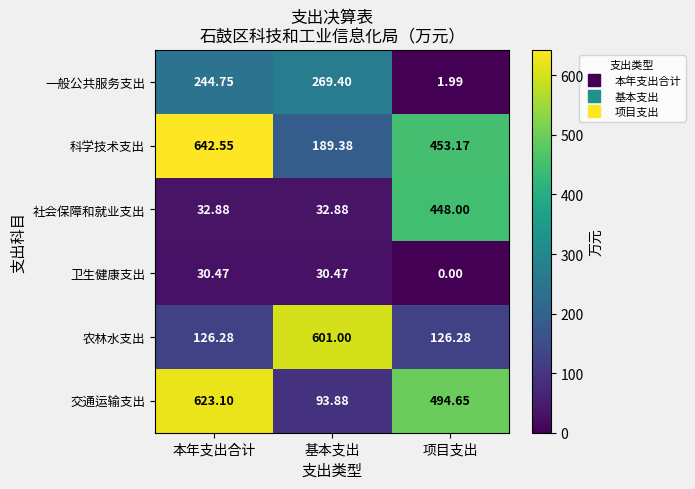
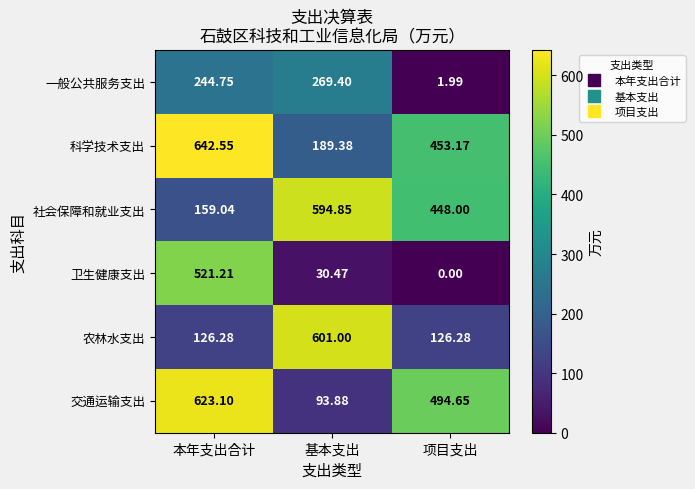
社会保障和就业支出, 本年支出合计: 32.88 -> 159.04
社会保障和就业支出, 基本支出: 32.88 -> 594.85
卫生健康支出, 本年支出合计: 30.47 -> 521.21
